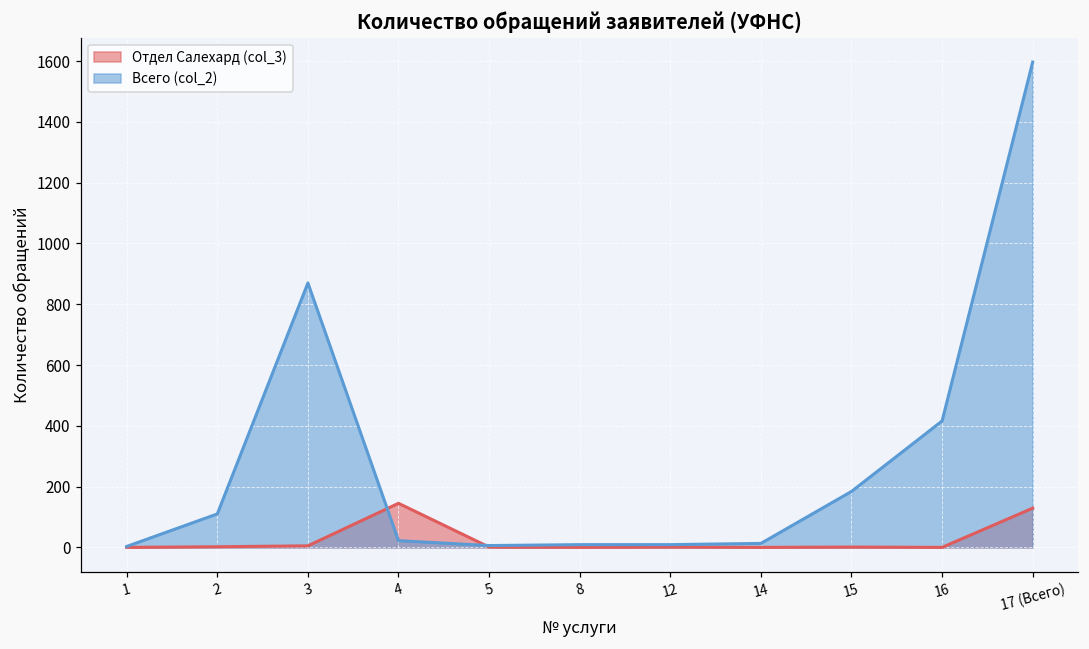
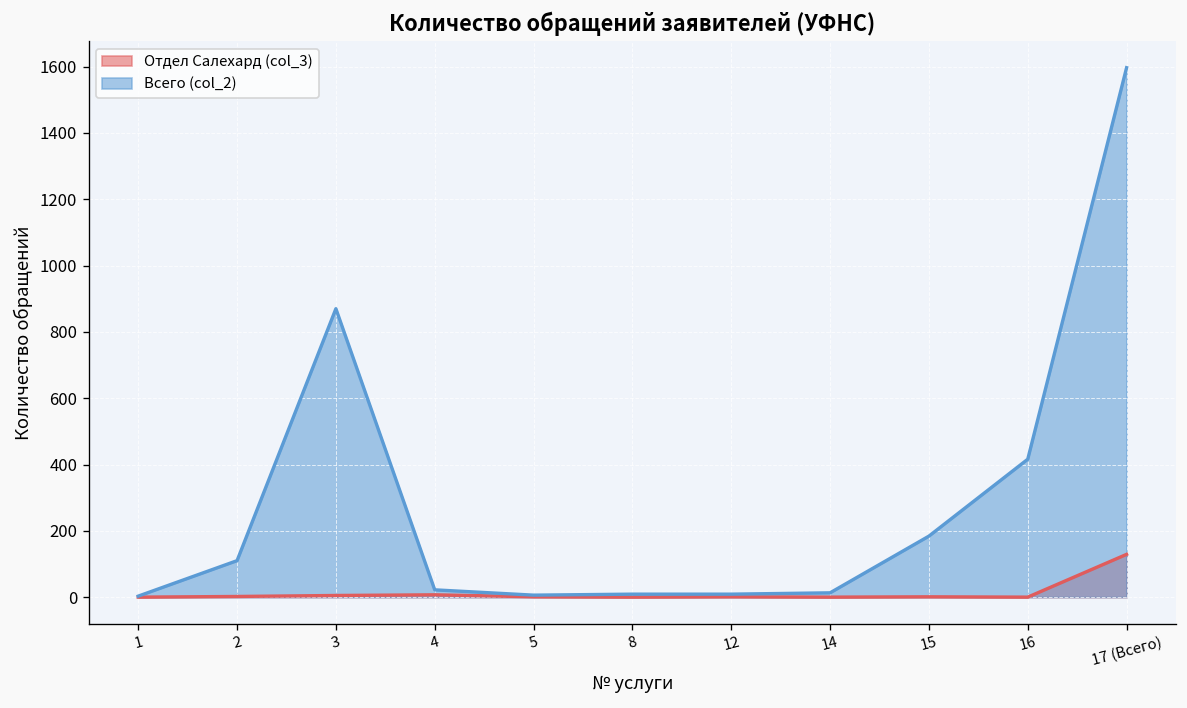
Отдел Салехард (col_3), 4: 150 -> 10
